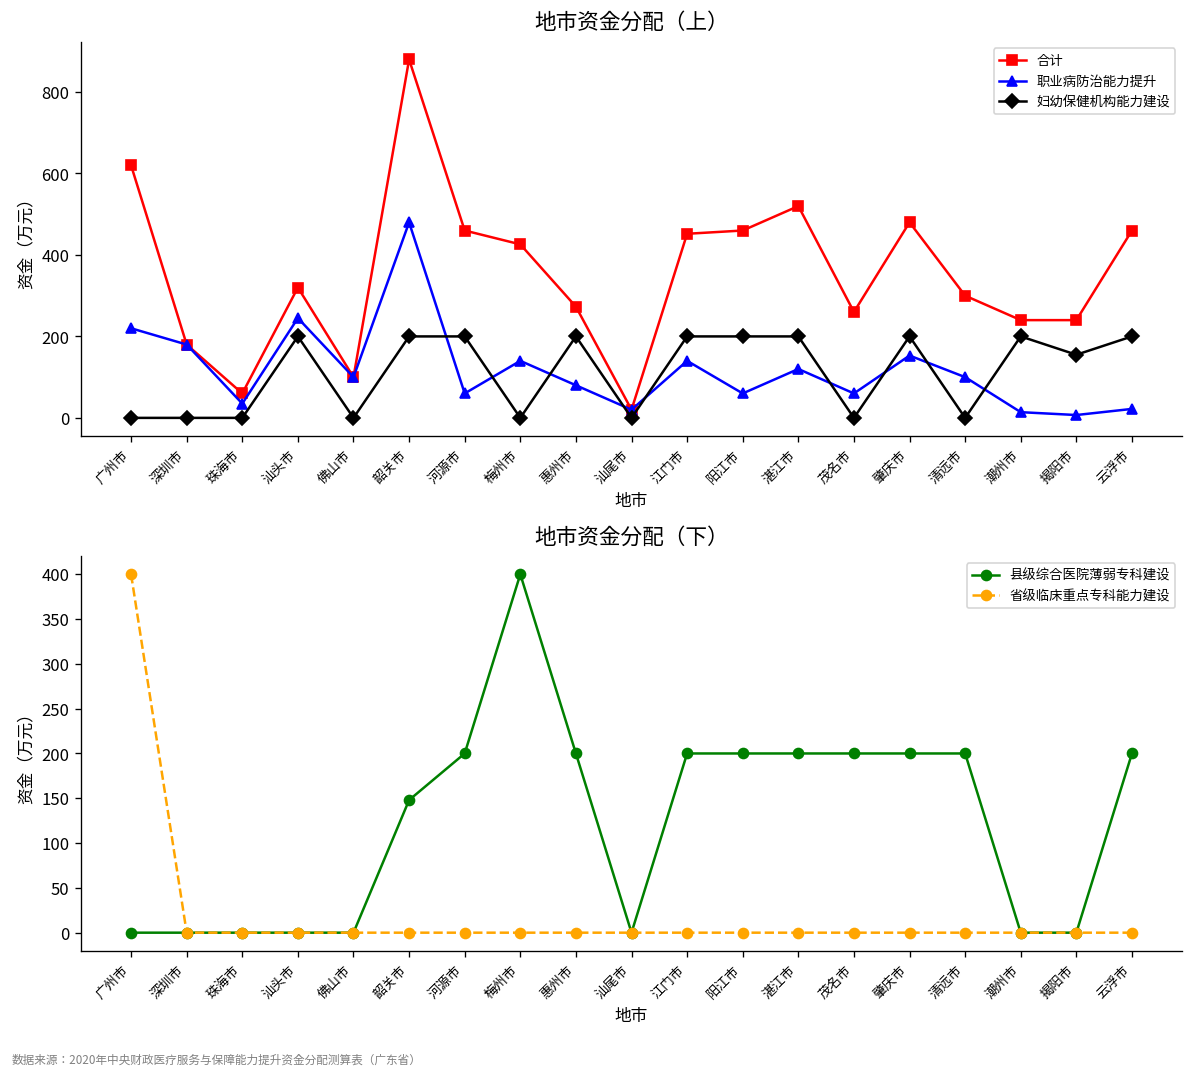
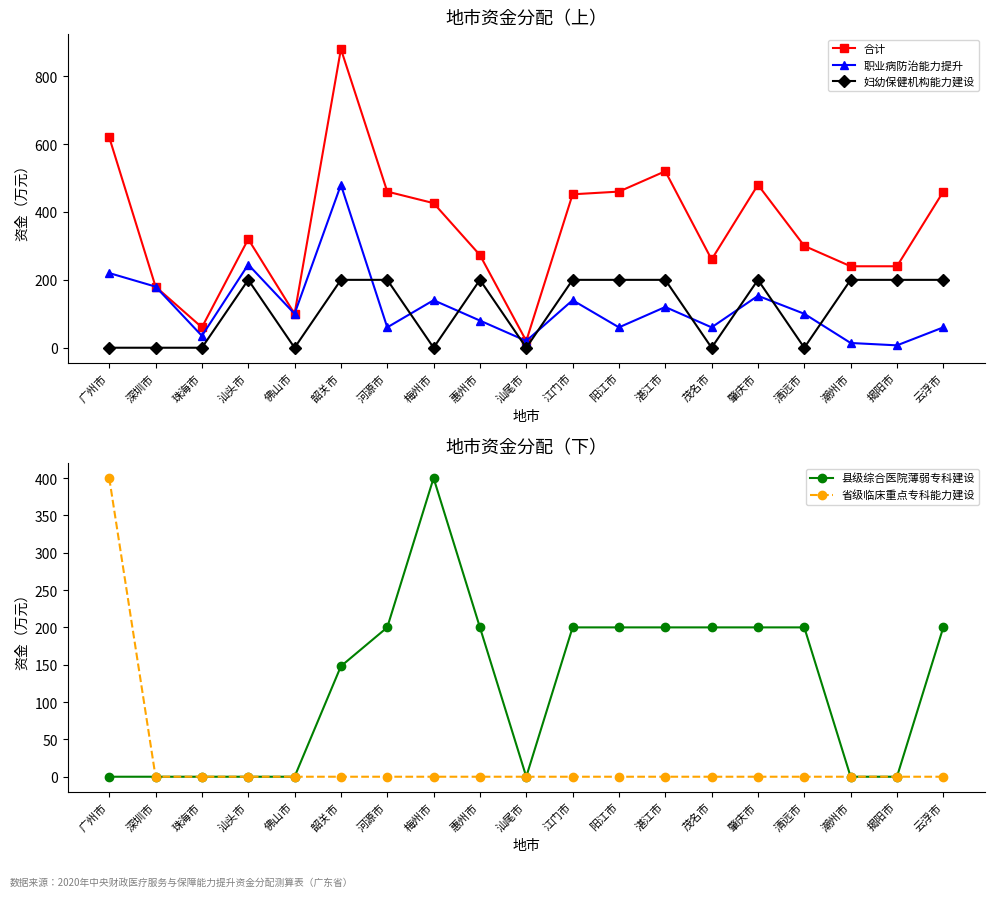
地市资金分配（上）, 妇幼保健机构能力建设, 揭阳市: 160 -> 200
地市资金分配（上）, 职业病防治能力提升, 云浮市: 20 -> 60
